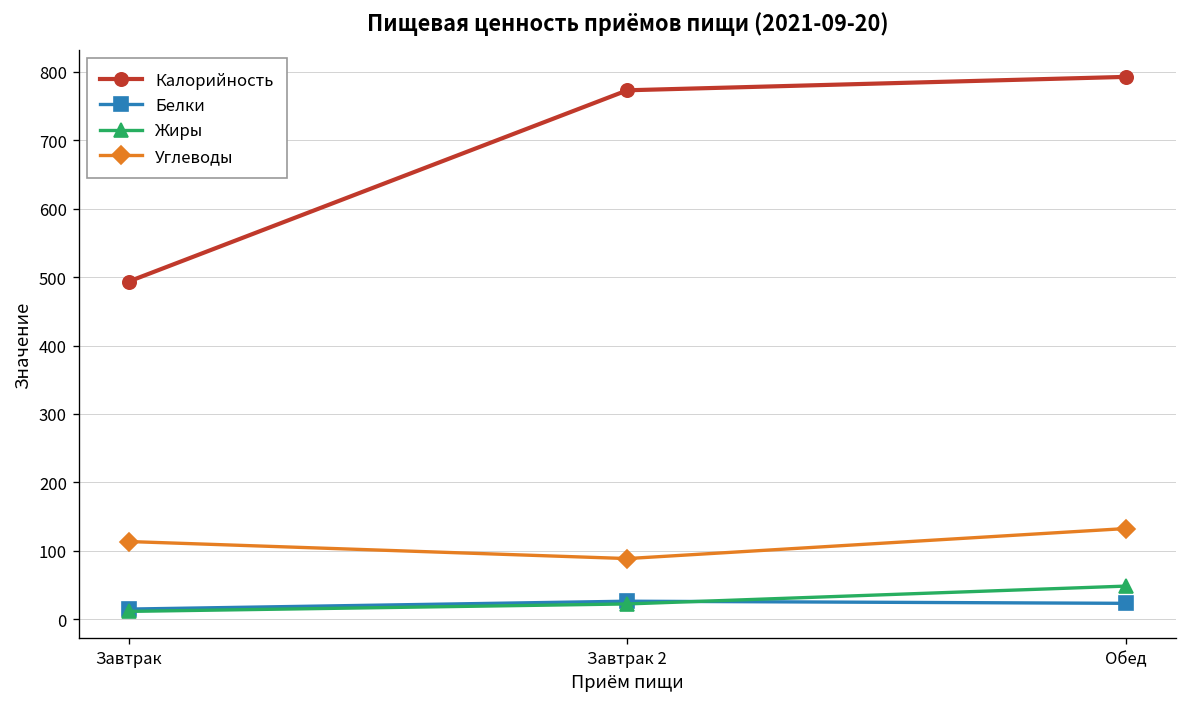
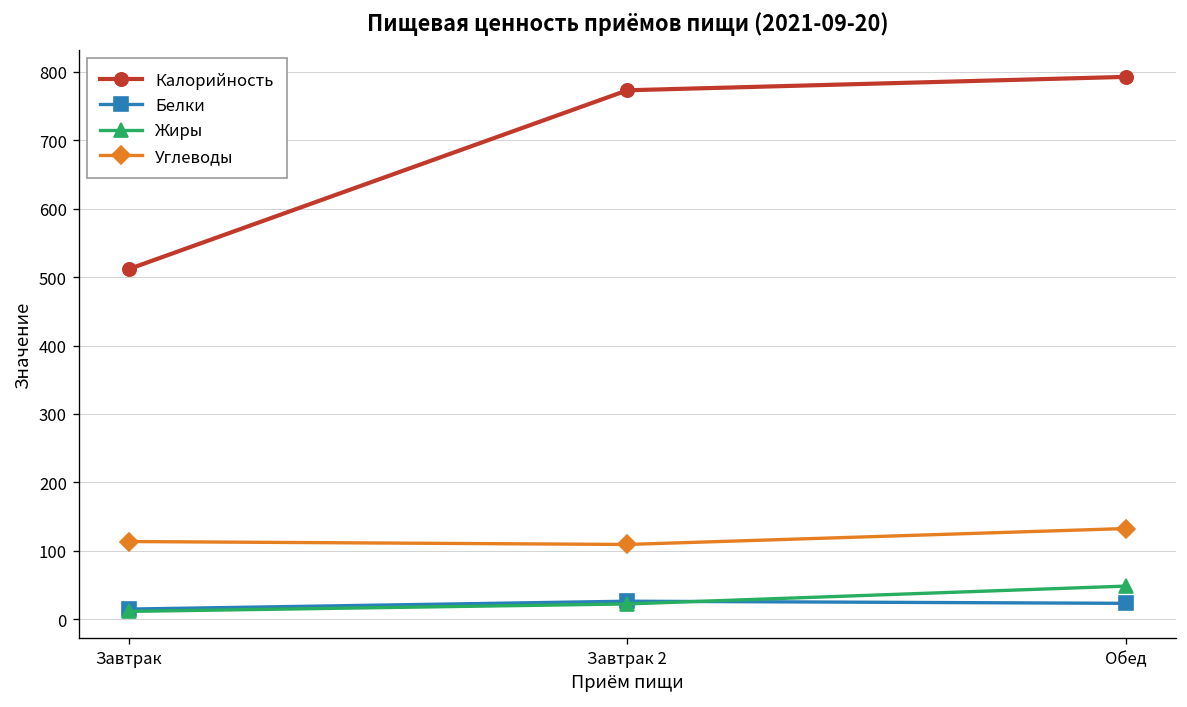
Калорийность, Завтрак: 490 -> 510
Углеводы, Завтрак 2: 90 -> 110
